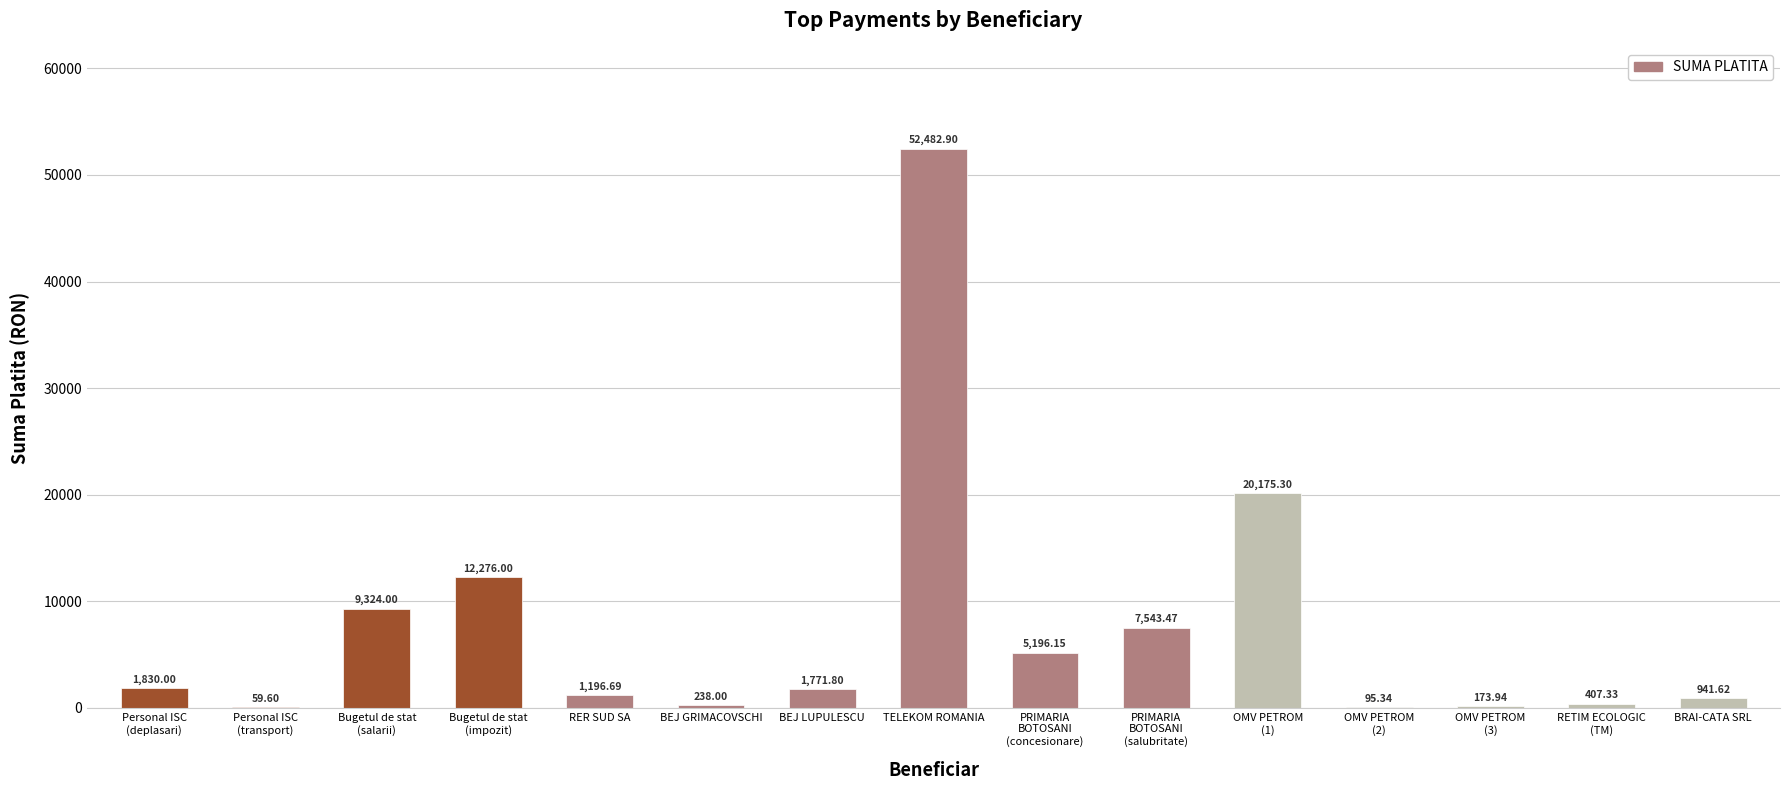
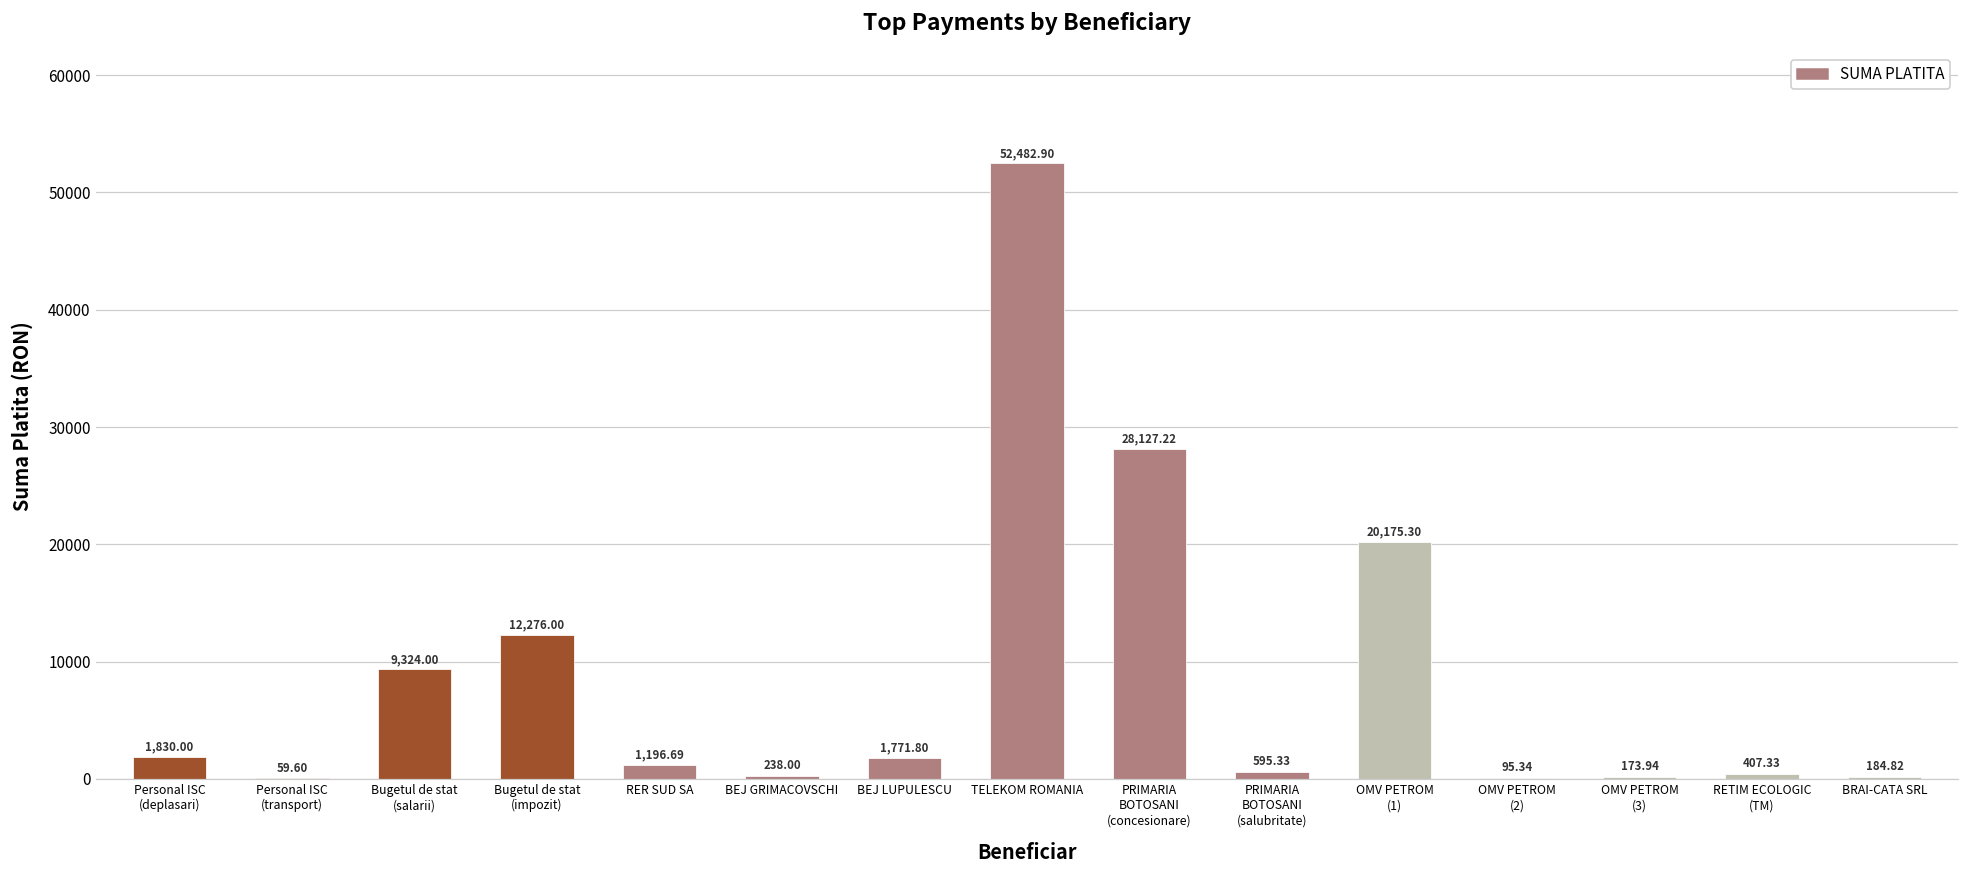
PRIMARIA BOTOSANI (concesionare): 5,196.15 -> 28,127.22
PRIMARIA BOTOSANI (salubritate): 7,543.47 -> 595.33
BRAI-CATA SRL: 941.62 -> 184.82
